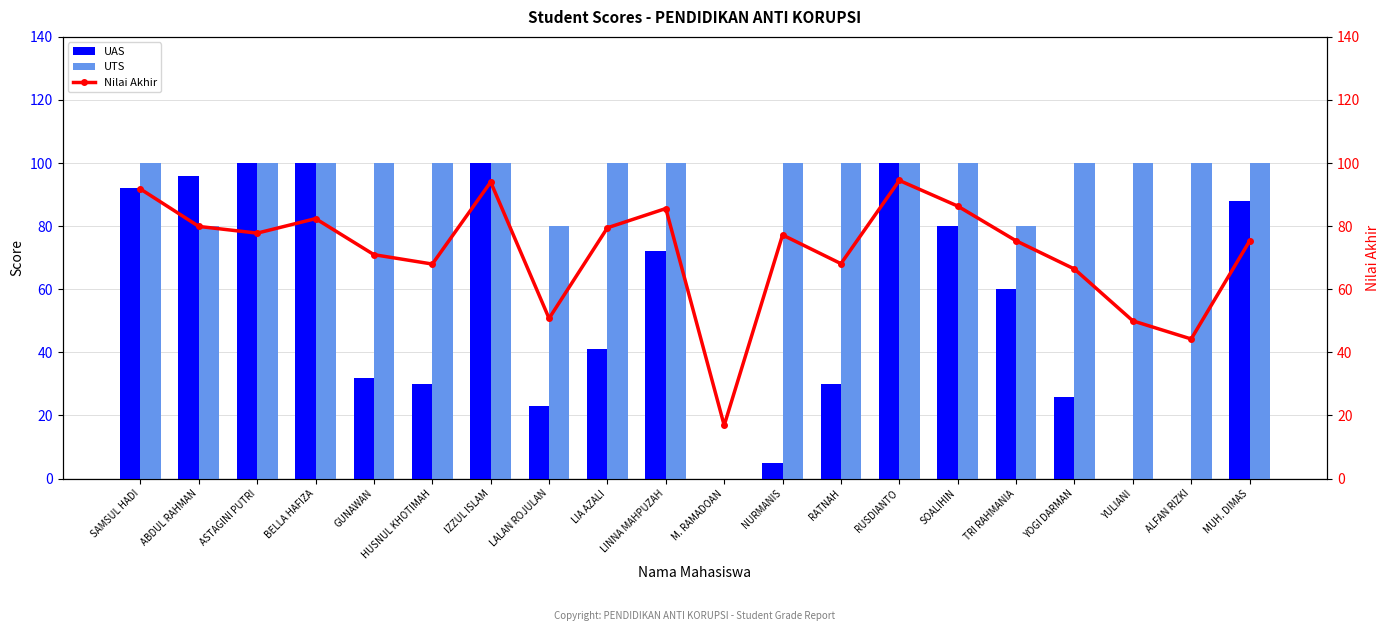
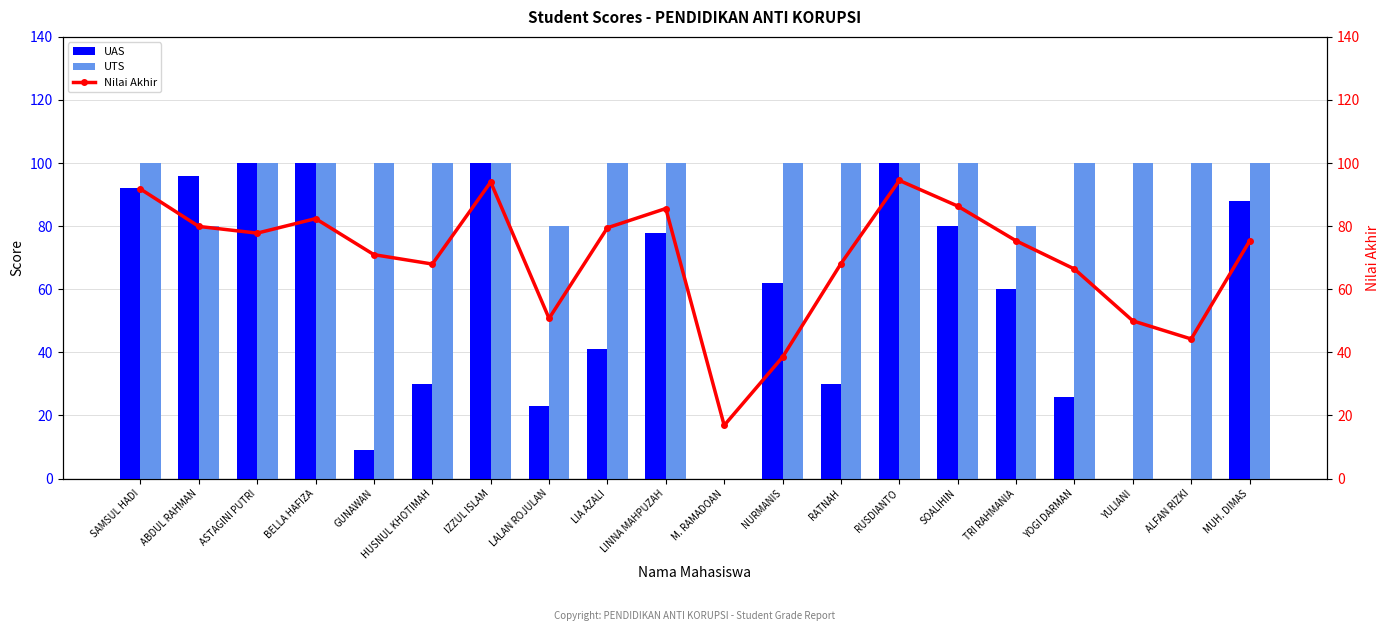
UAS, GUNAWAN: 32 -> 9
UAS, LINNA MAHPUZAH: 72 -> 78
UAS, NURMANIS: 5 -> 62
Nilai Akhir, NURMANIS: 77 -> 39
